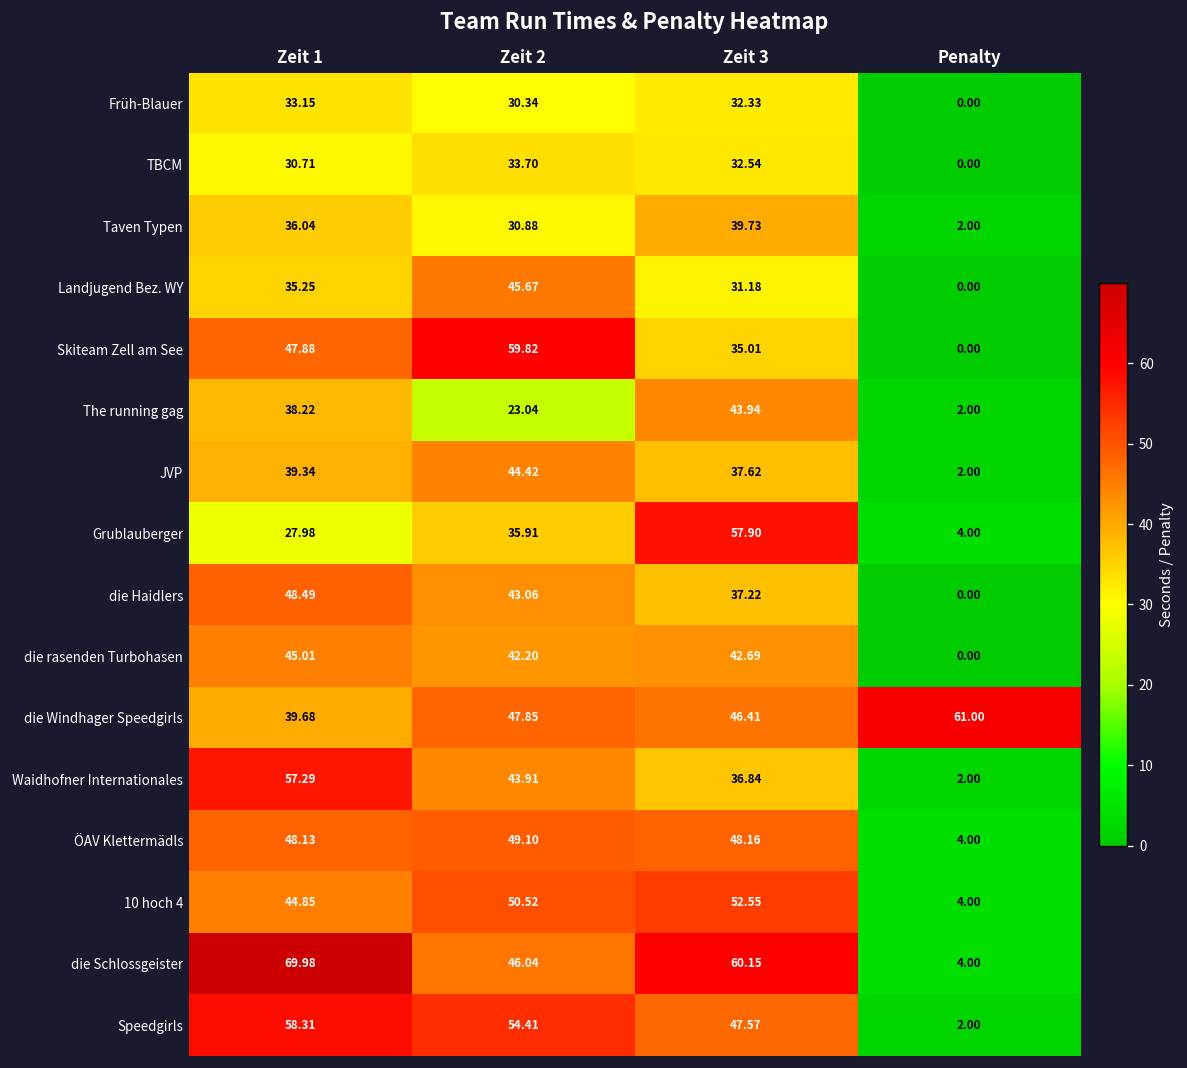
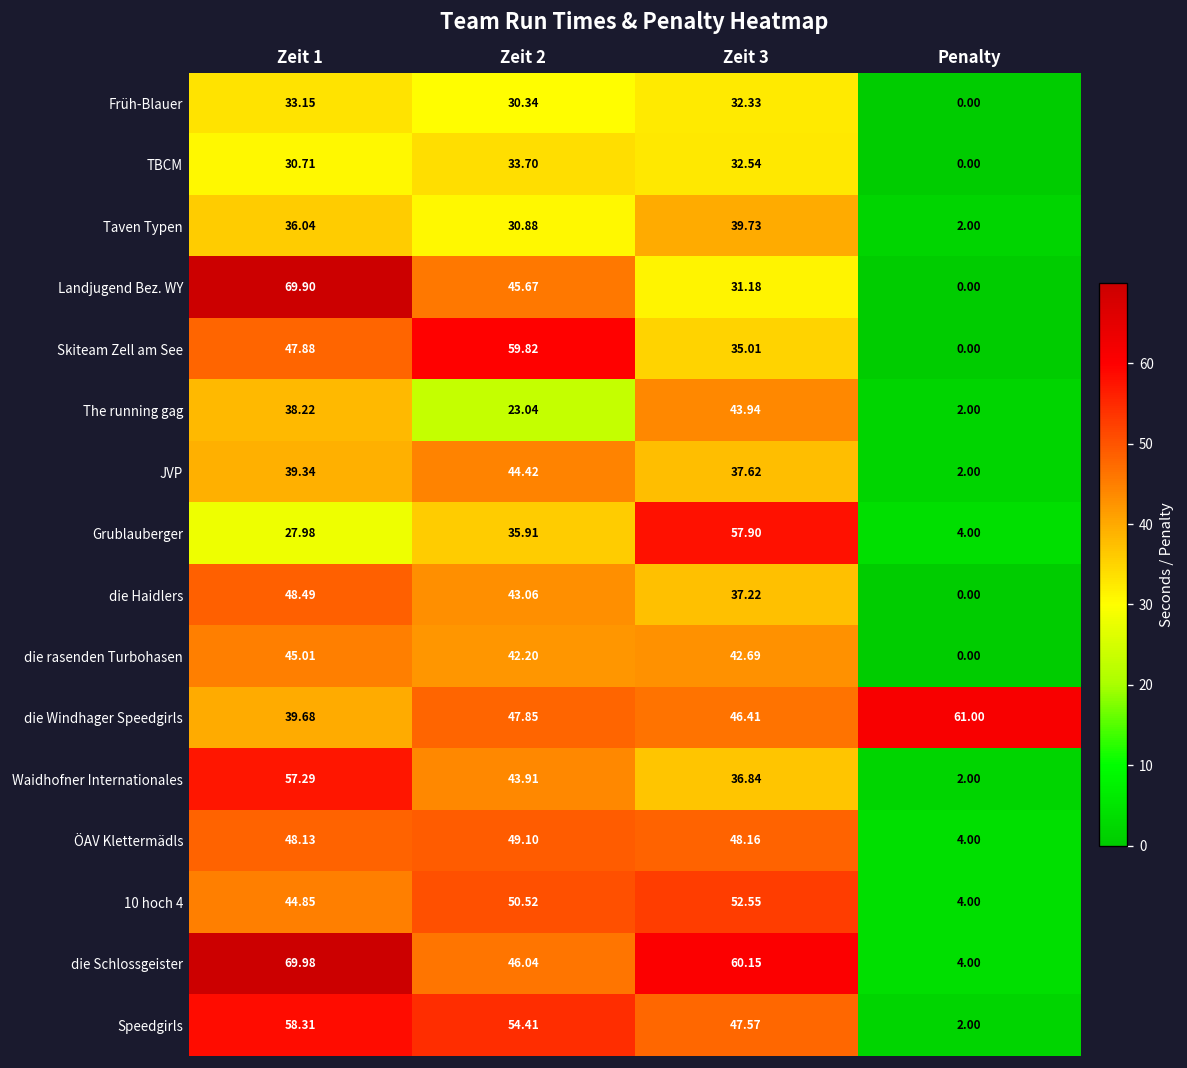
Landjugend Bez. WY, Zeit 1: 35.25 -> 69.90
